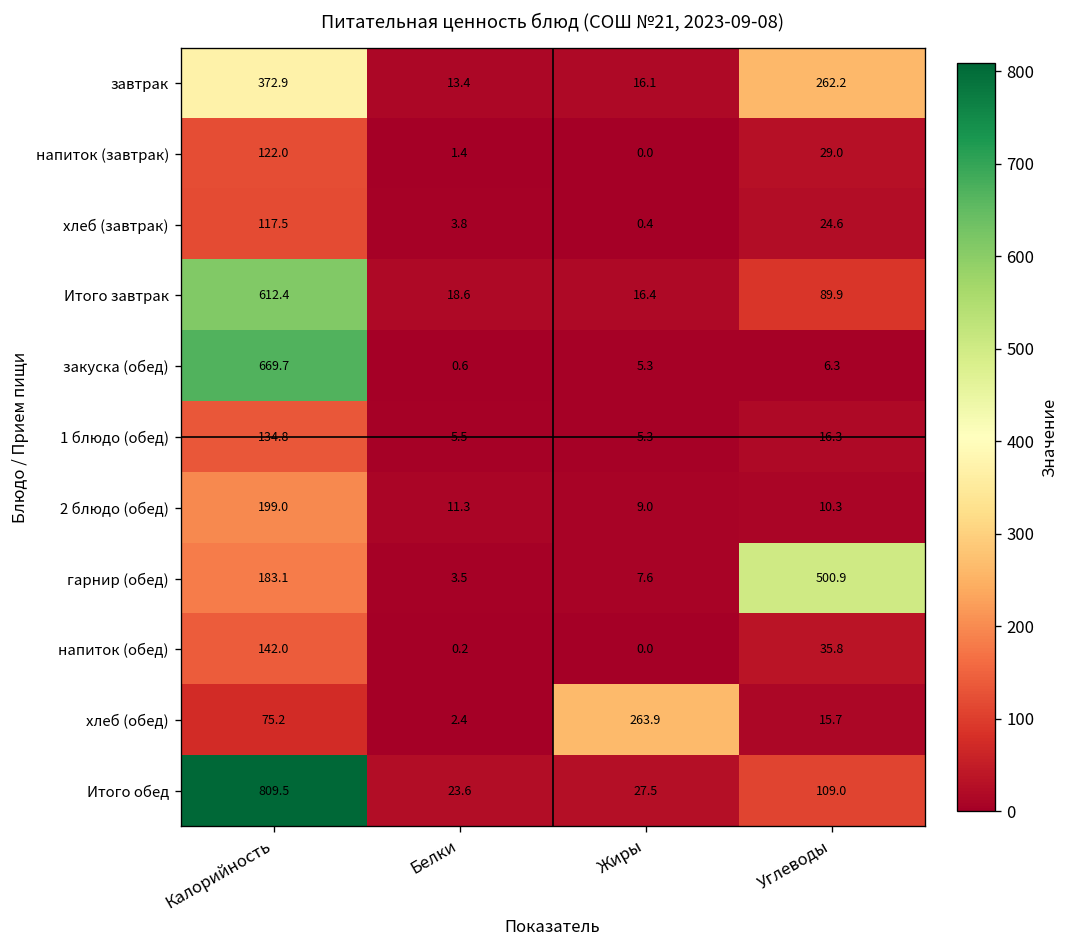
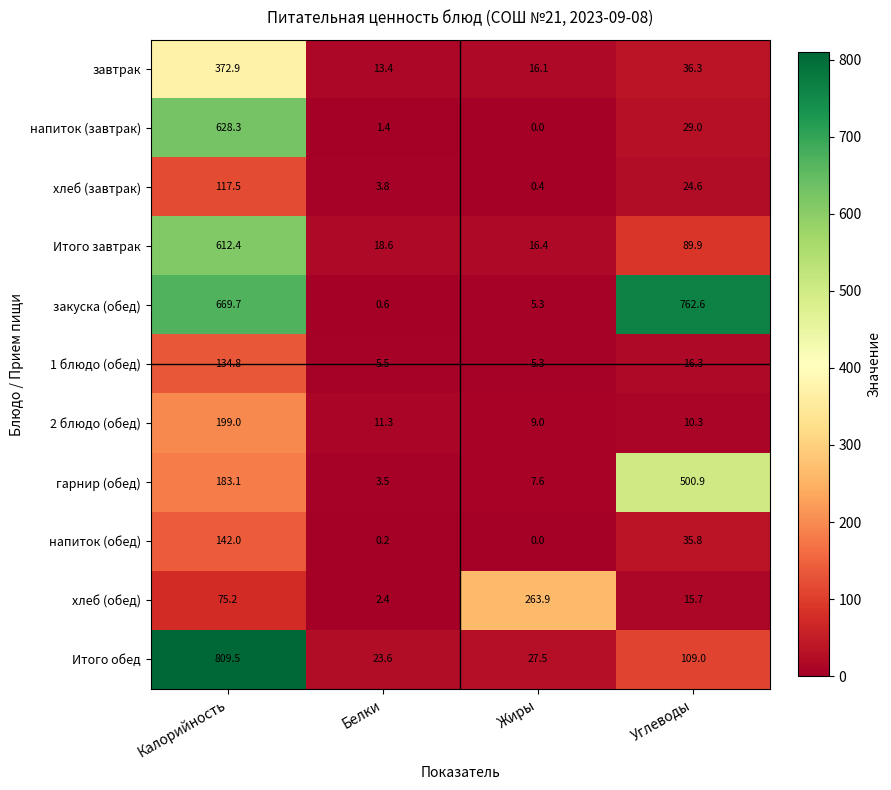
завтрак, Углеводы: 262.2 -> 36.3
напиток (завтрак), Калорийность: 122.0 -> 628.3
закуска (обед), Углеводы: 6.3 -> 762.6
